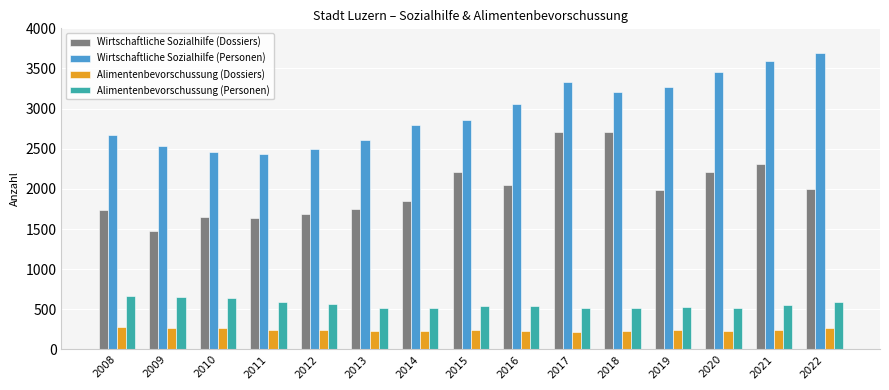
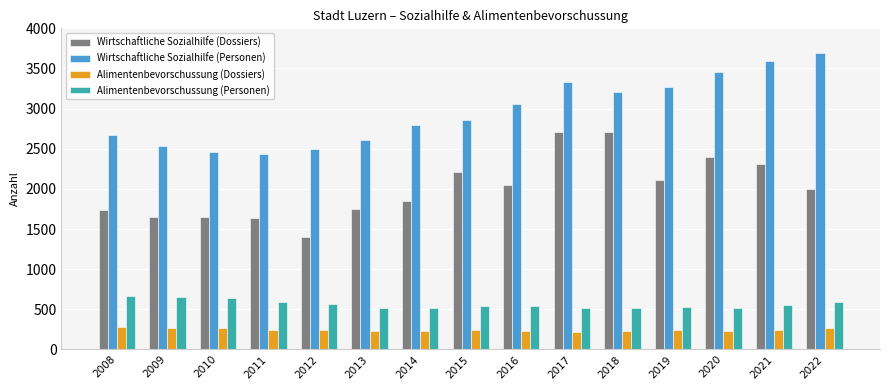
Wirtschaftliche Sozialhilfe (Dossiers), 2009: 1500 -> 1700
Wirtschaftliche Sozialhilfe (Dossiers), 2012: 1700 -> 1400
Wirtschaftliche Sozialhilfe (Dossiers), 2019: 2000 -> 2100
Wirtschaftliche Sozialhilfe (Dossiers), 2020: 2200 -> 2400
